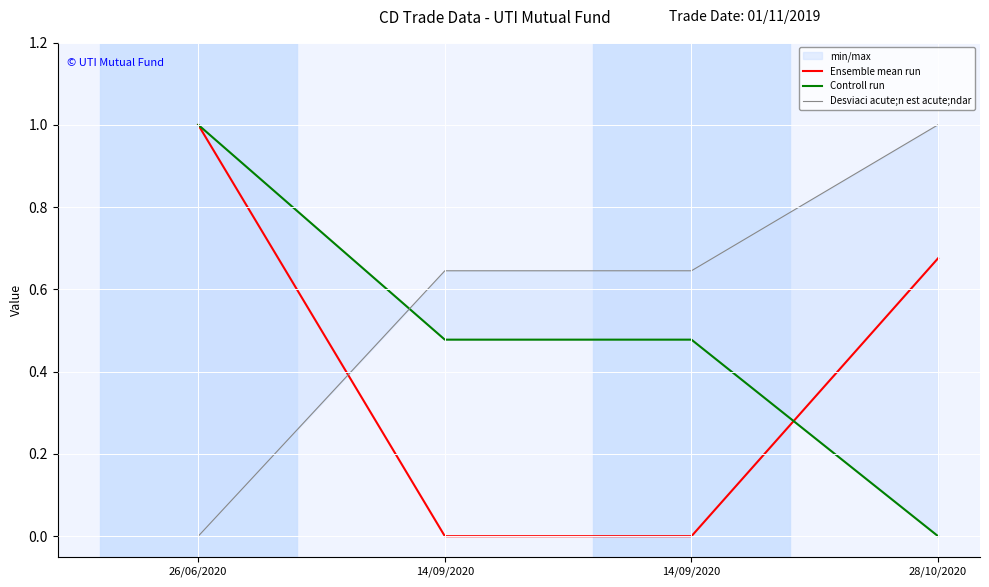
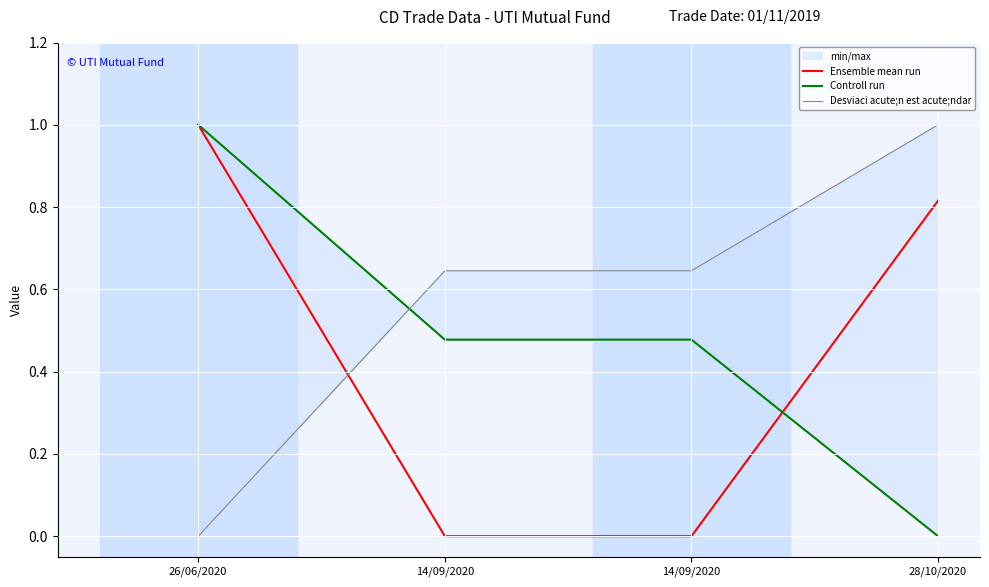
Ensemble mean run, 28/10/2020: 0.68 -> 0.82
